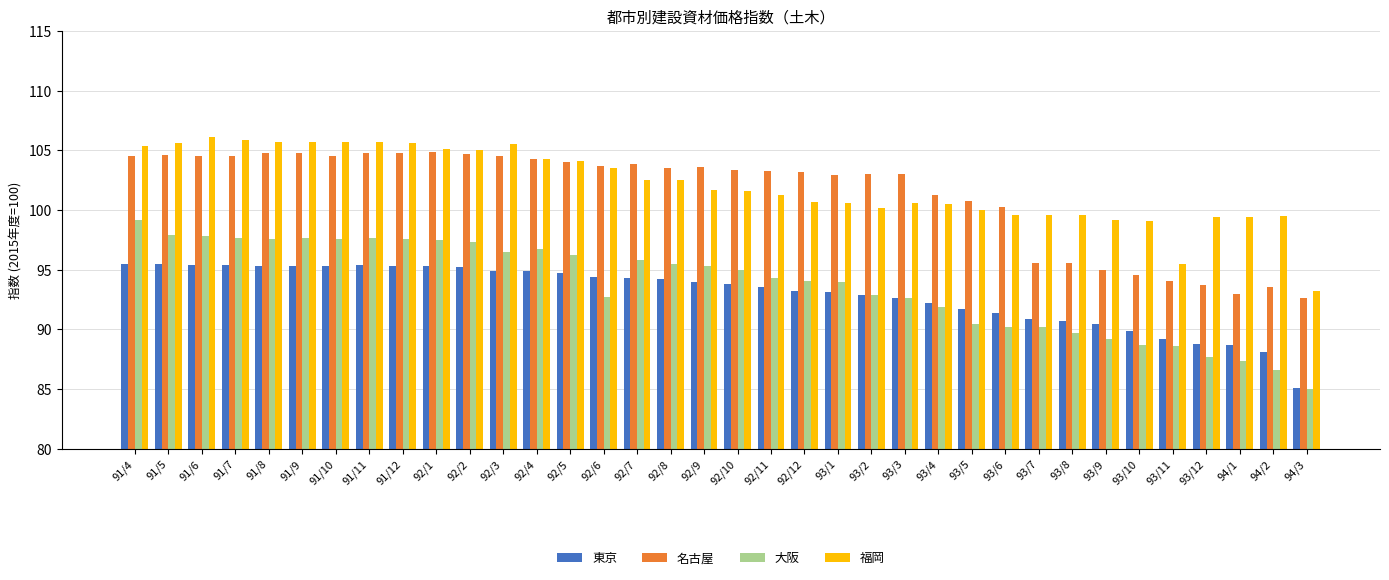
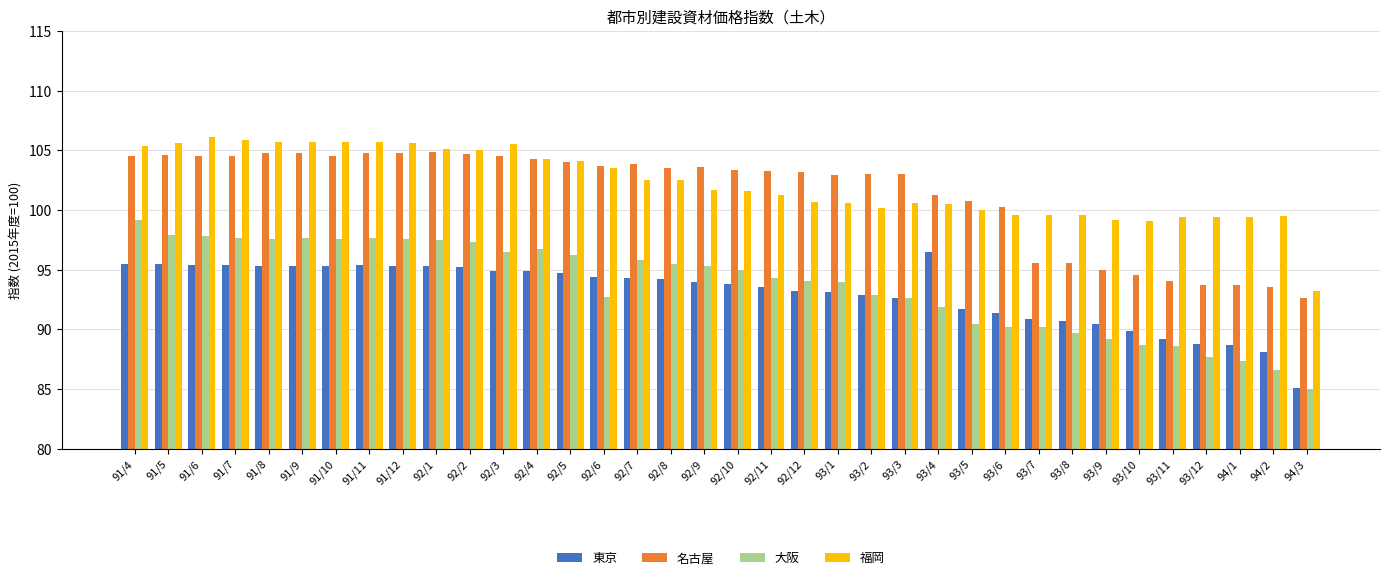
東京, 93/4: 92.2 -> 96.5
福岡, 93/11: 95.5 -> 99.4
名古屋, 94/1: 93.0 -> 93.7
